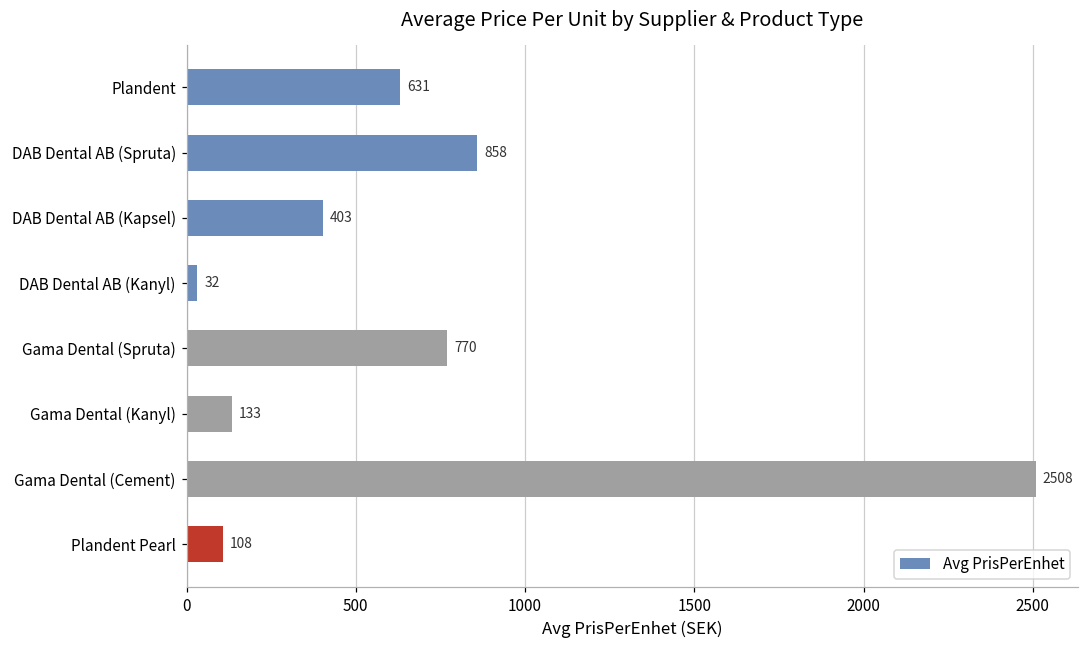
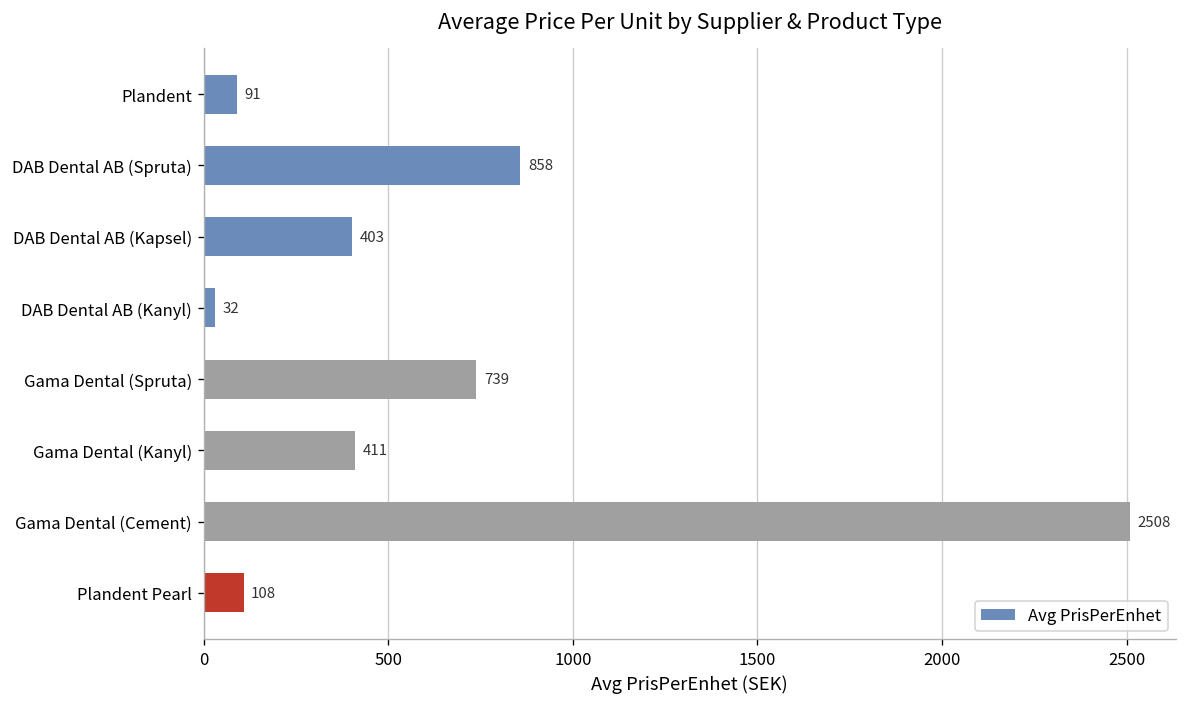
Plandent: 631 -> 91
Gama Dental (Spruta): 770 -> 739
Gama Dental (Kanyl): 133 -> 411
